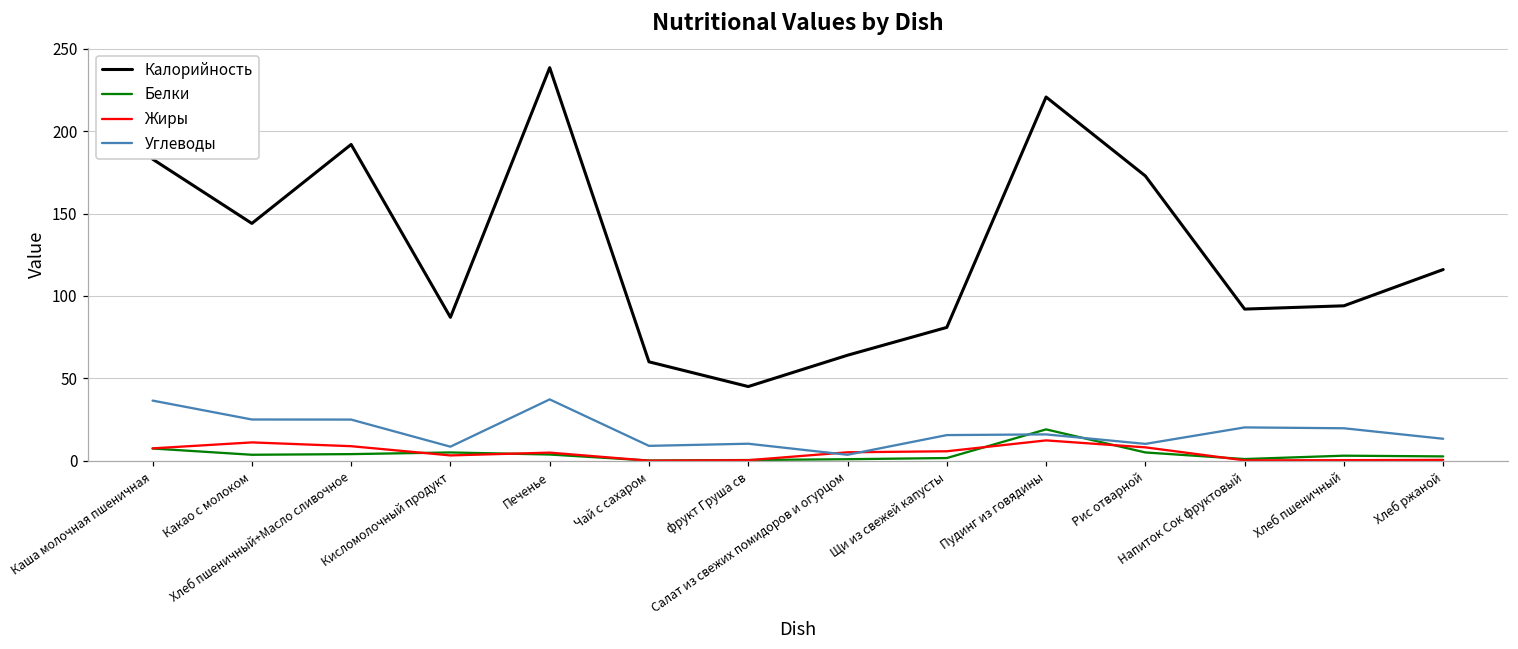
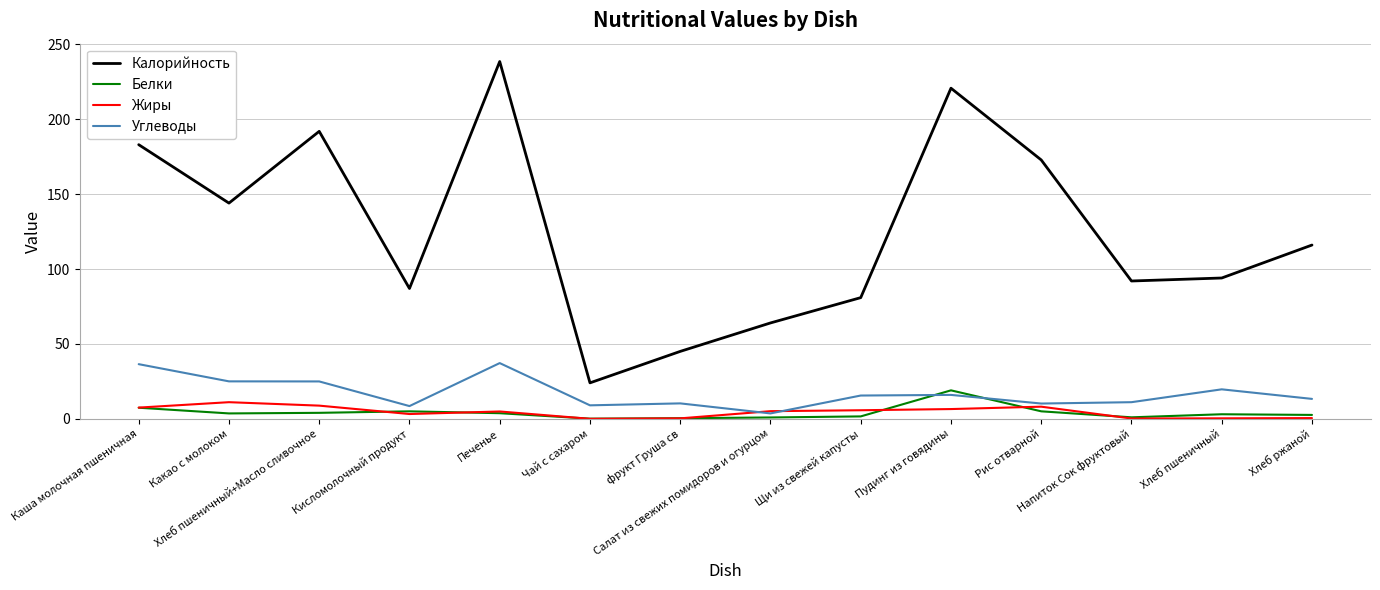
Калорийность, Чай с сахаром: 60 -> 24
Жиры, Пудинг из говядины: 12 -> 7
Углеводы, Напиток Сок фруктовый: 20 -> 11
